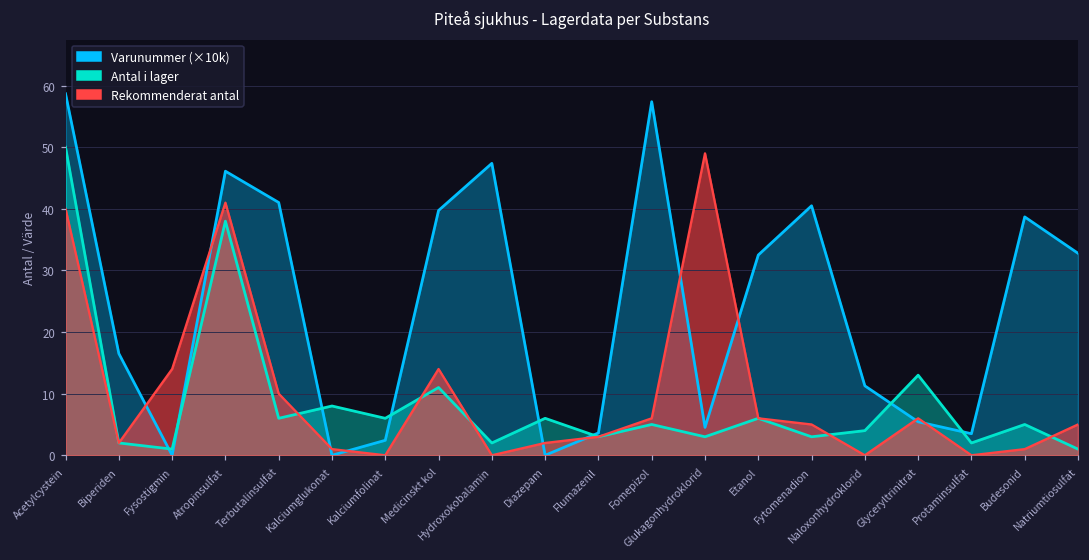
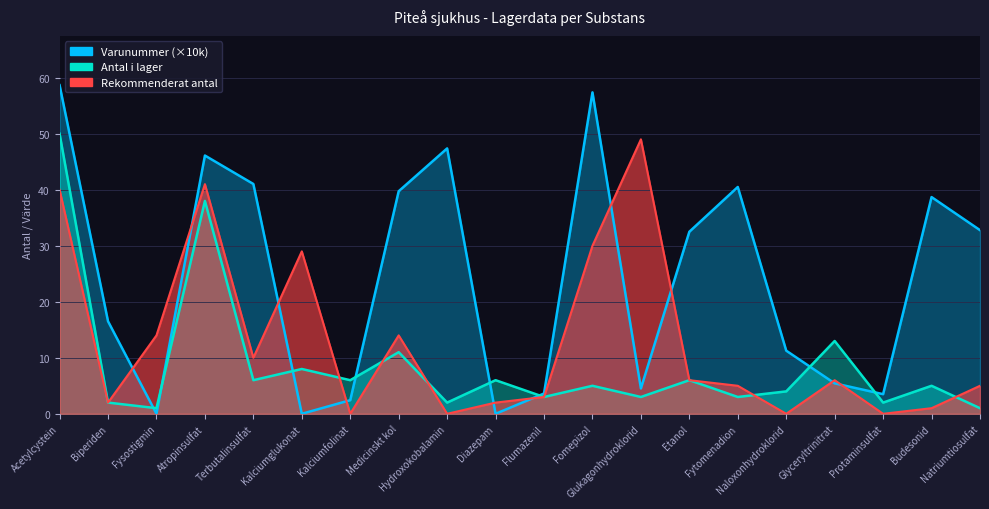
Rekommenderat antal, Kalciumglukonat: 1 -> 29
Rekommenderat antal, Fomepizol: 6 -> 30
